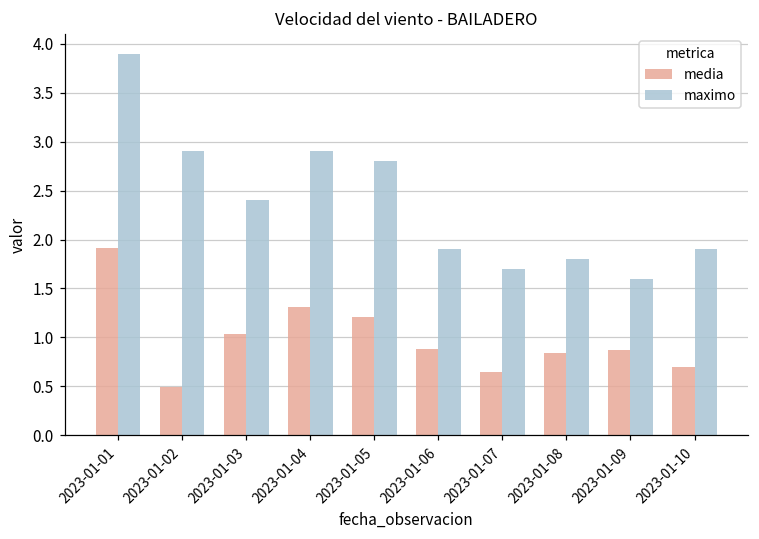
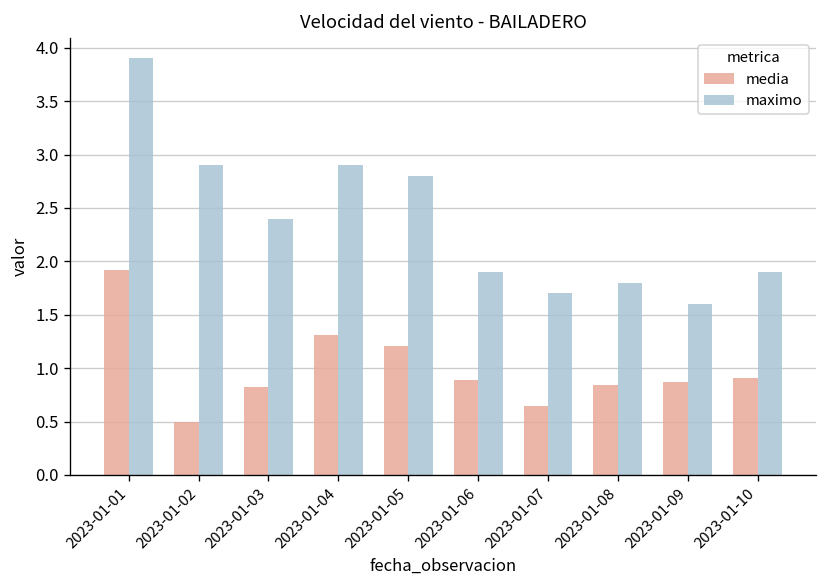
media, 2023-01-03: 1.0 -> 0.8
media, 2023-01-10: 0.7 -> 0.9
